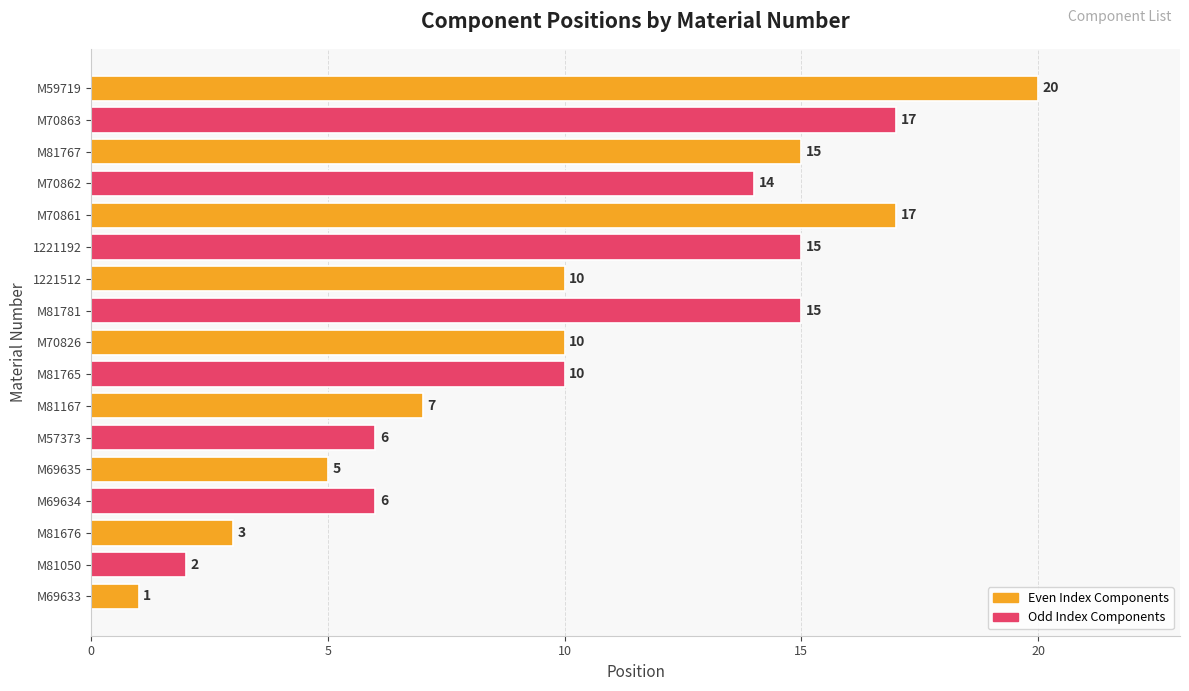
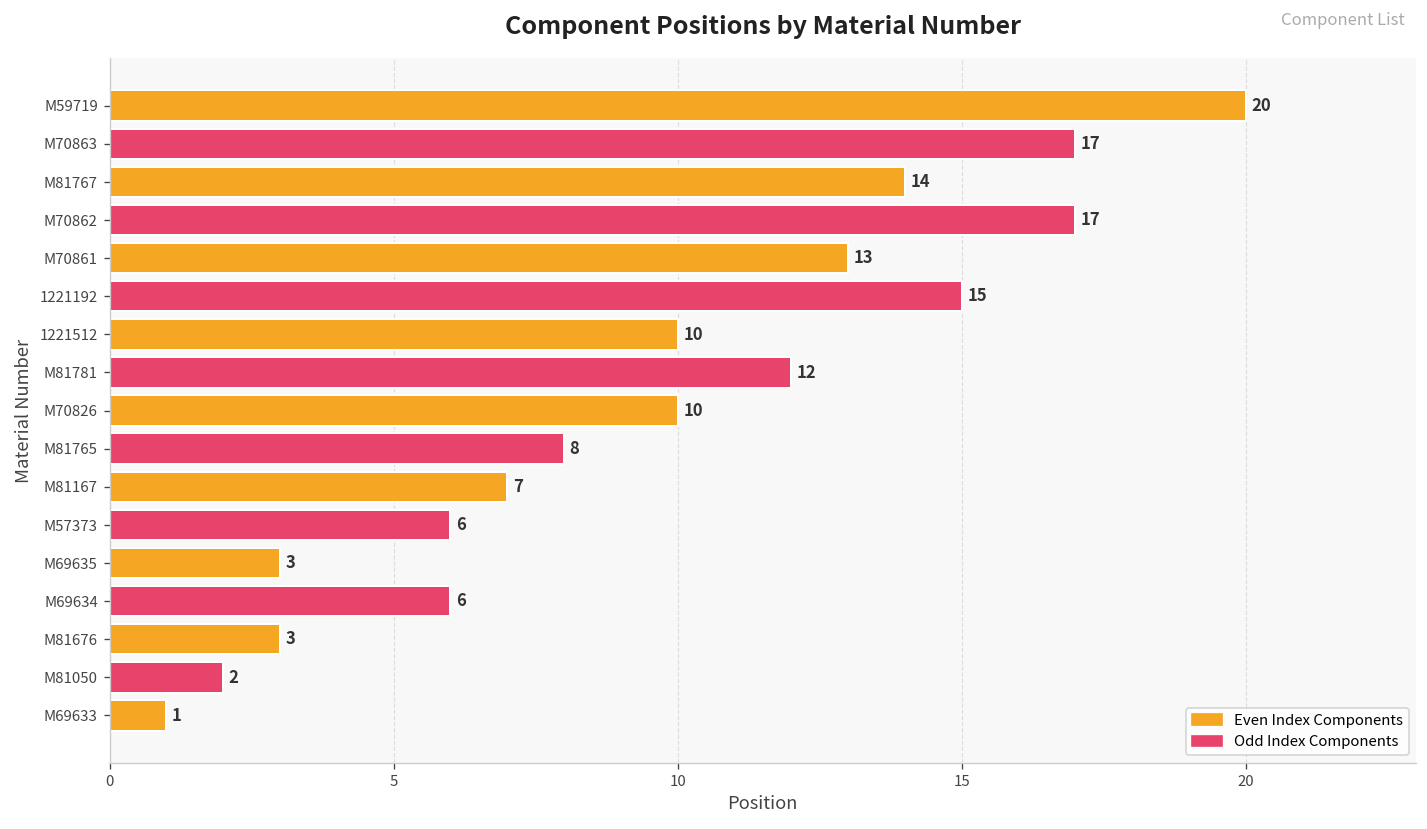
M81767: 15 -> 14
M70862: 14 -> 17
M70861: 17 -> 13
M81781: 15 -> 12
M81765: 10 -> 8
M69635: 5 -> 3
